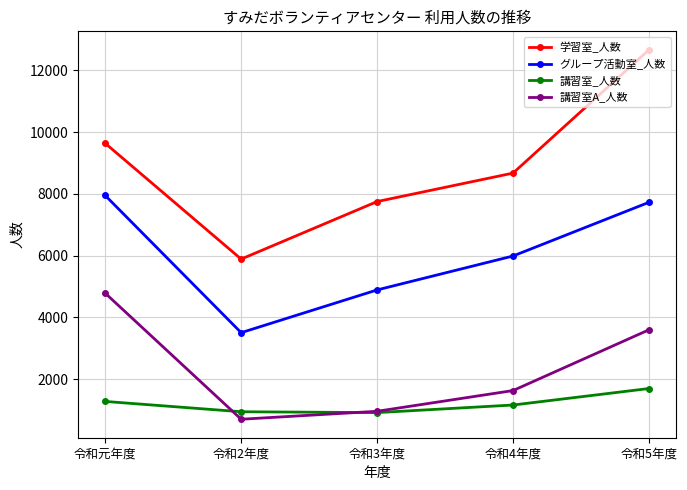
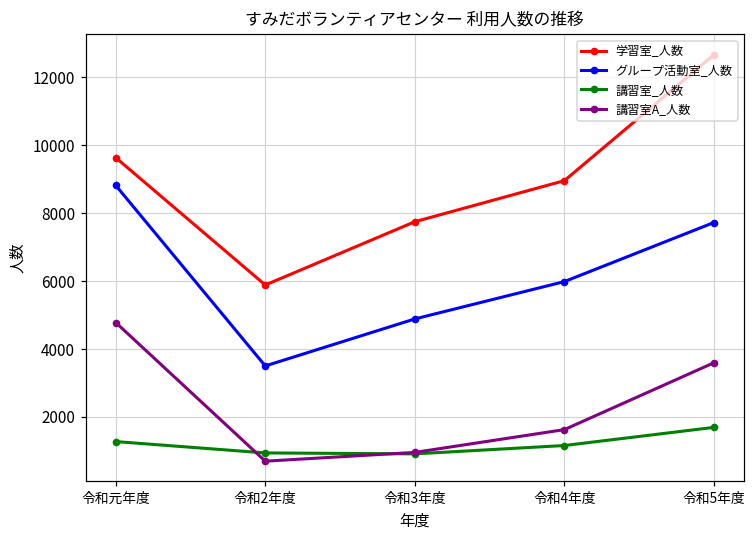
グループ活動室_人数, 令和元年度: 7900 -> 8800
学習室_人数, 令和4年度: 8700 -> 9000
